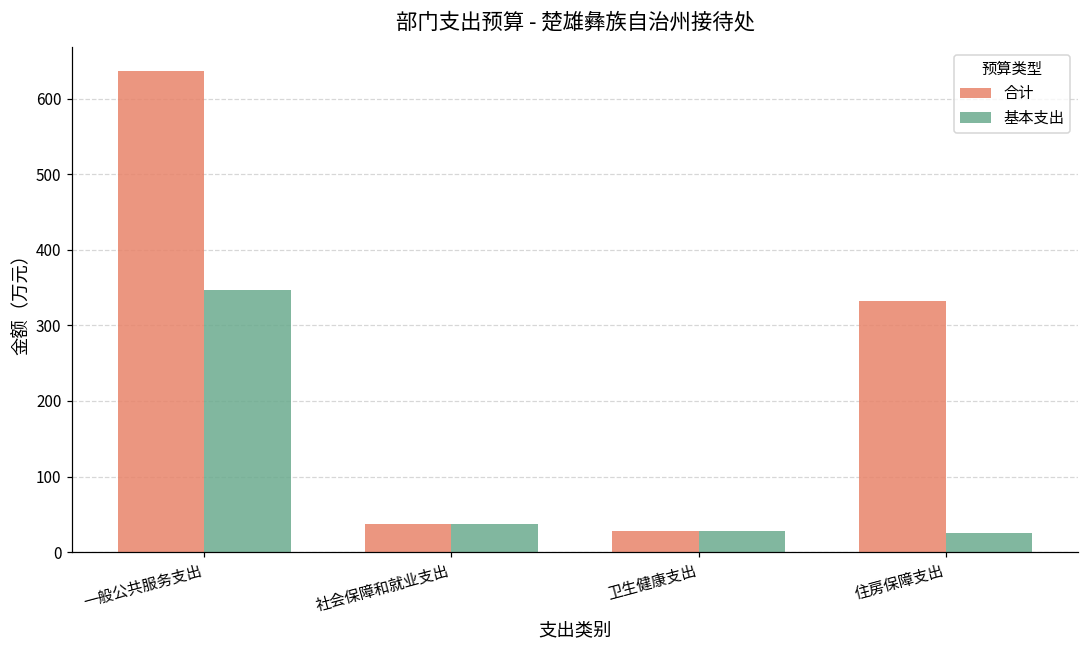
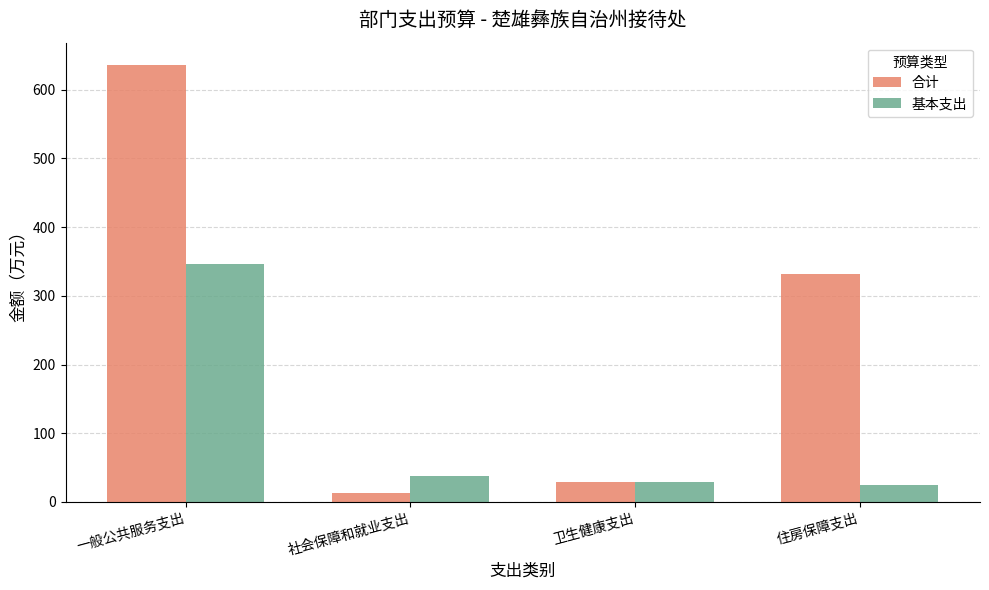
合计, 社会保障和就业支出: 40 -> 10
